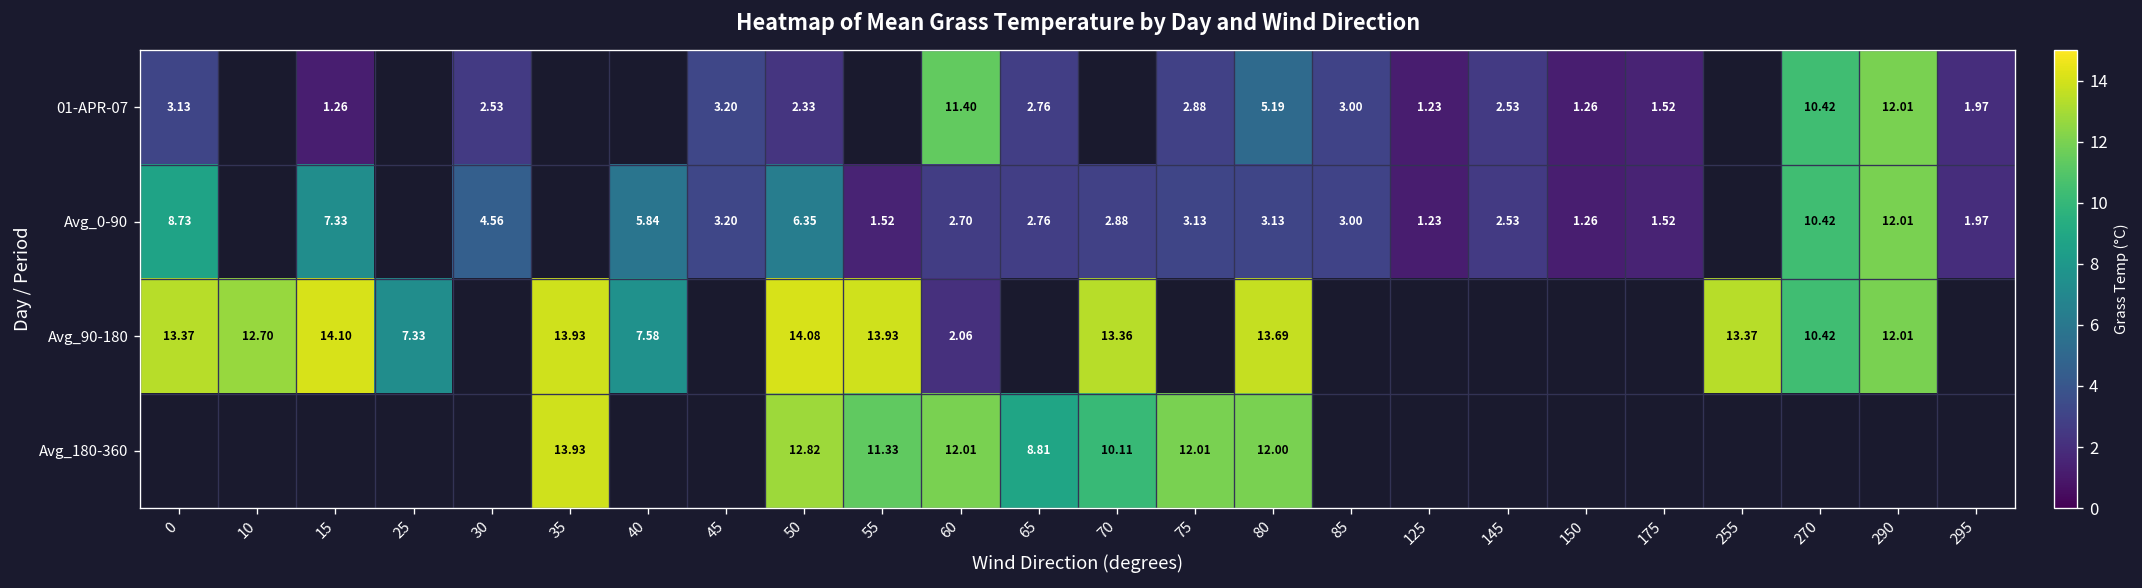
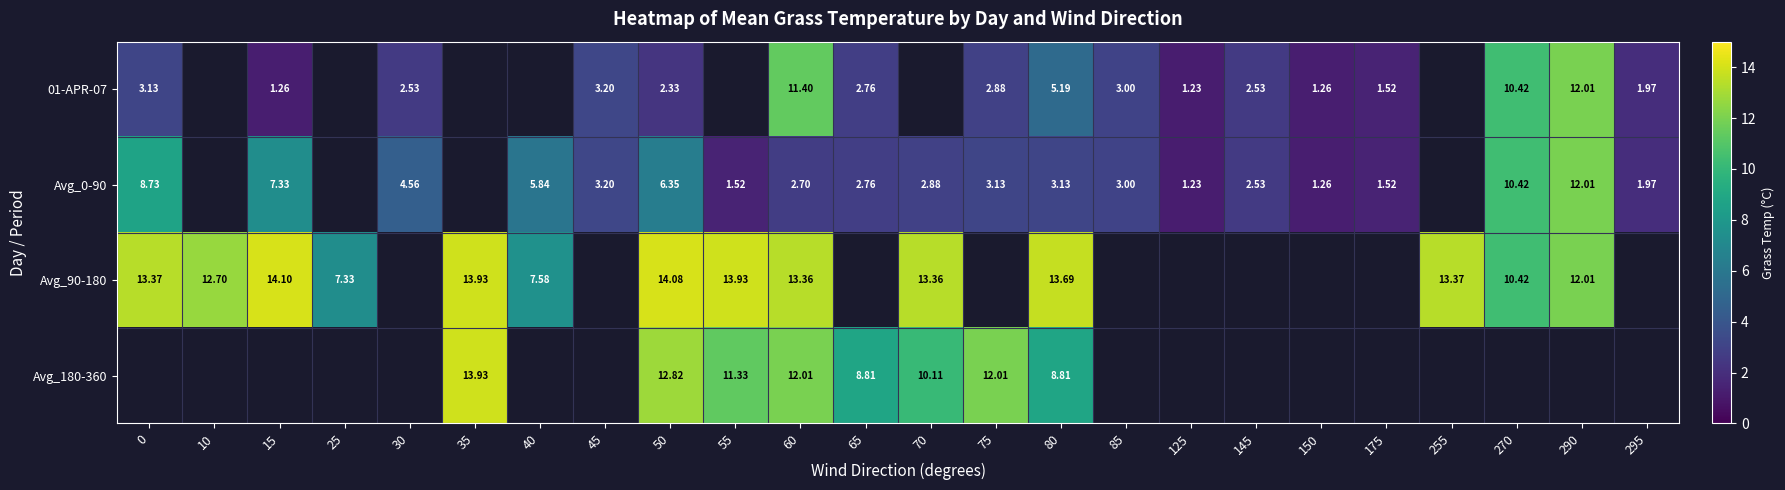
Avg_90-180, 60: 2.06 -> 13.36
Avg_180-360, 80: 12.00 -> 8.81
